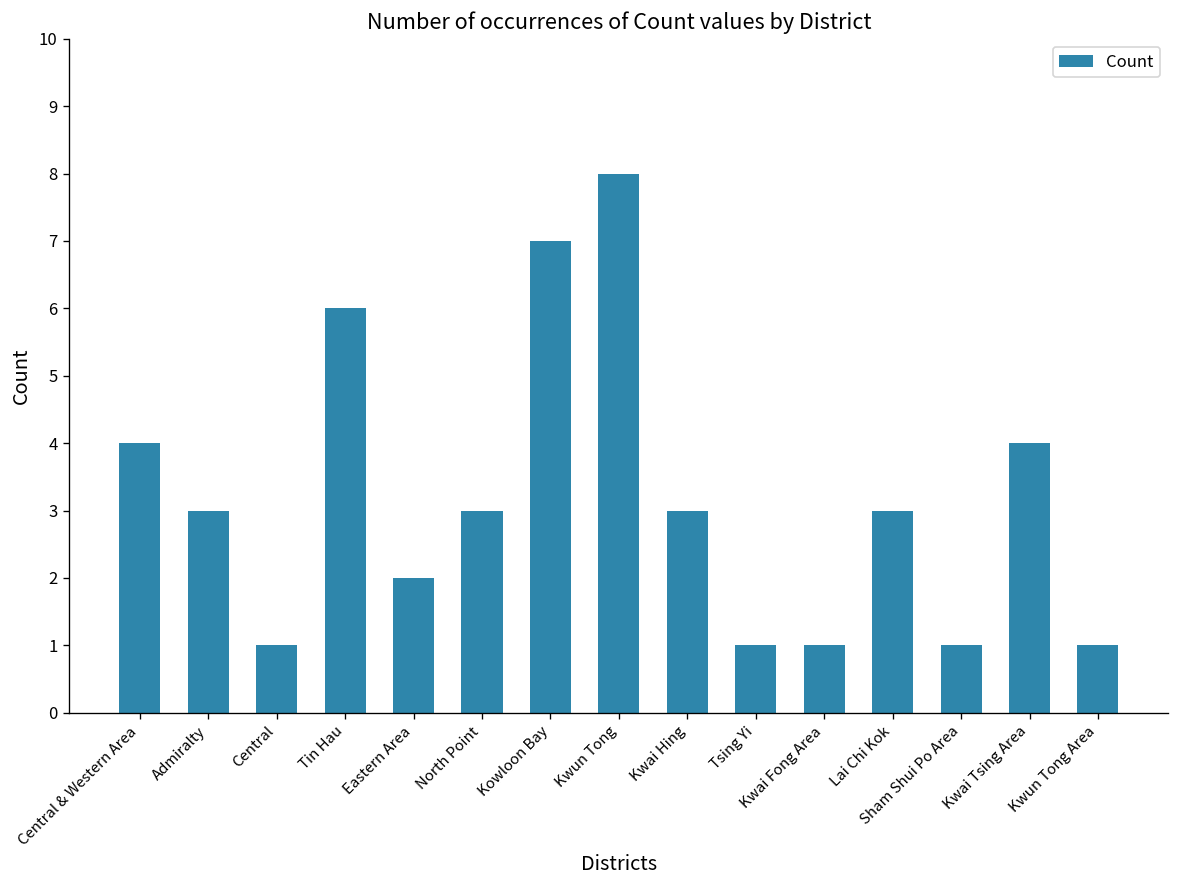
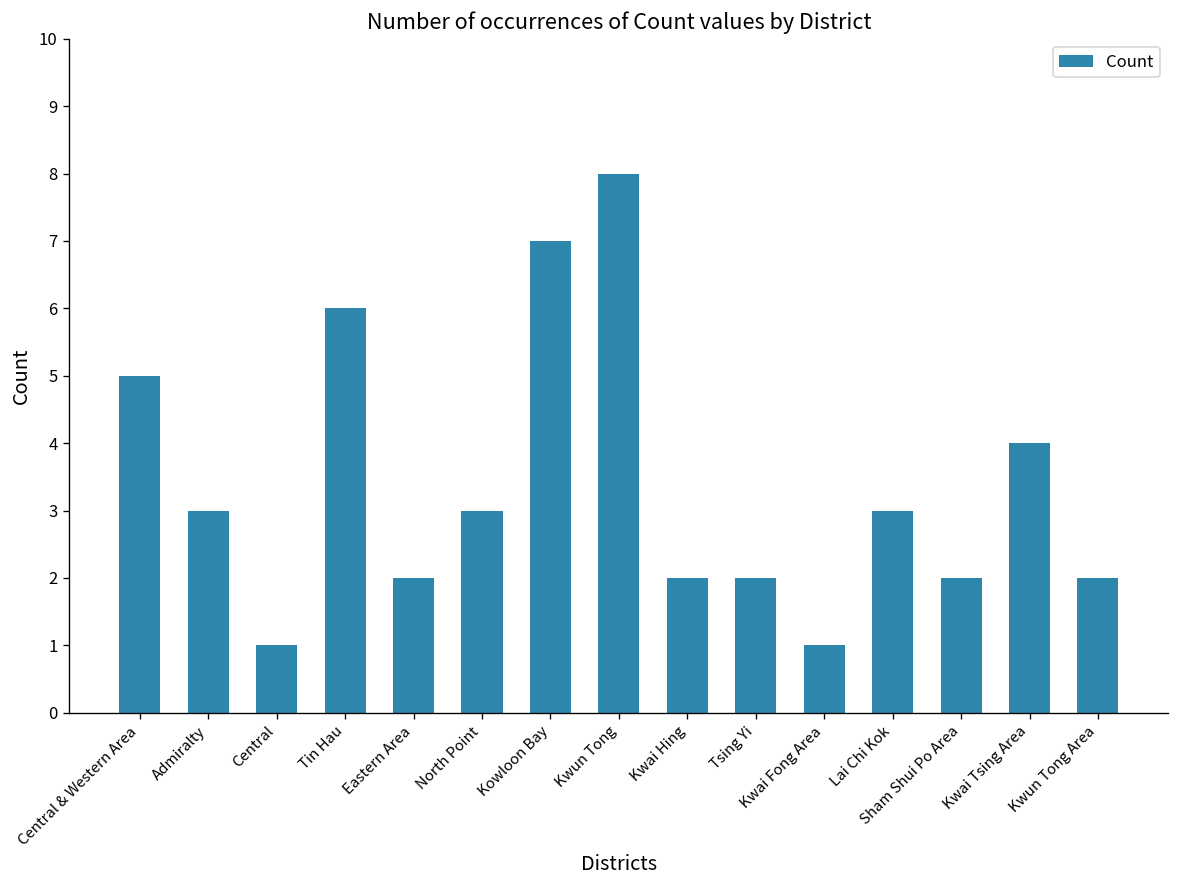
Central & Western Area: 4 -> 5
Kwai Hing: 3 -> 2
Tsing Yi: 1 -> 2
Sham Shui Po Area: 1 -> 2
Kwun Tong Area: 1 -> 2
